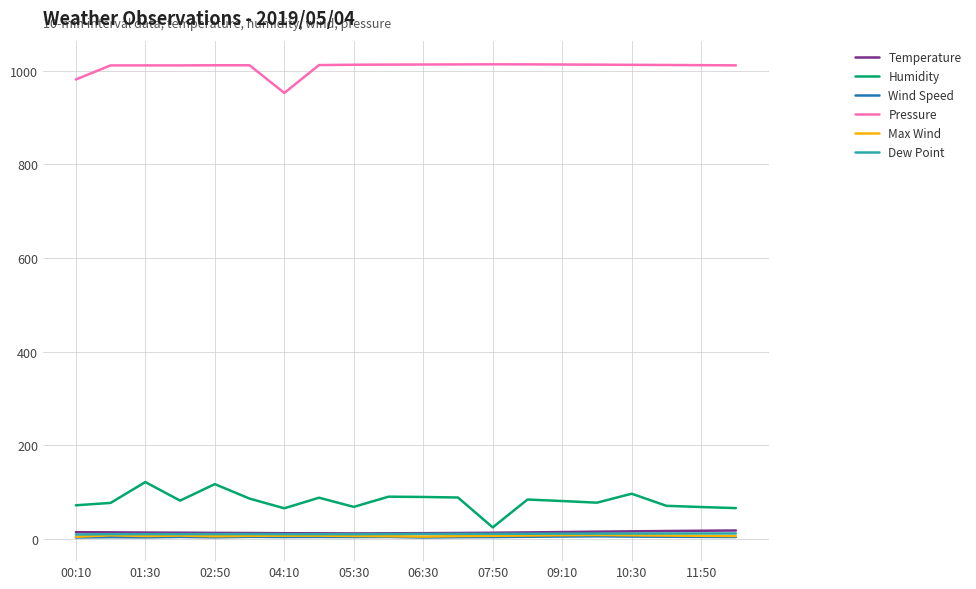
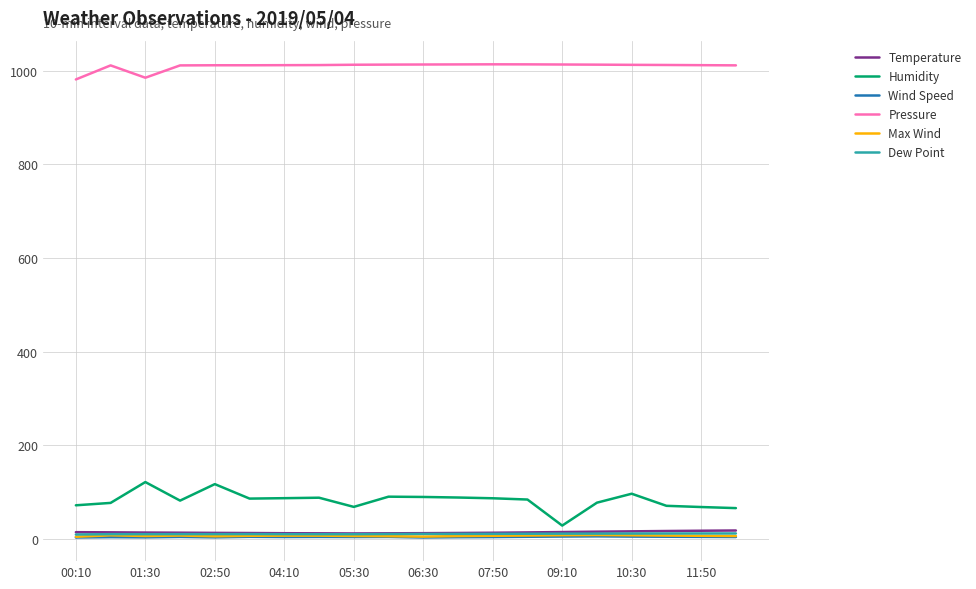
Pressure, 01:30: 1010 -> 980
Humidity, 04:10: 70 -> 90
Pressure, 04:10: 950 -> 1010
Humidity, 07:50: 20 -> 90
Humidity, 09:10: 80 -> 30
